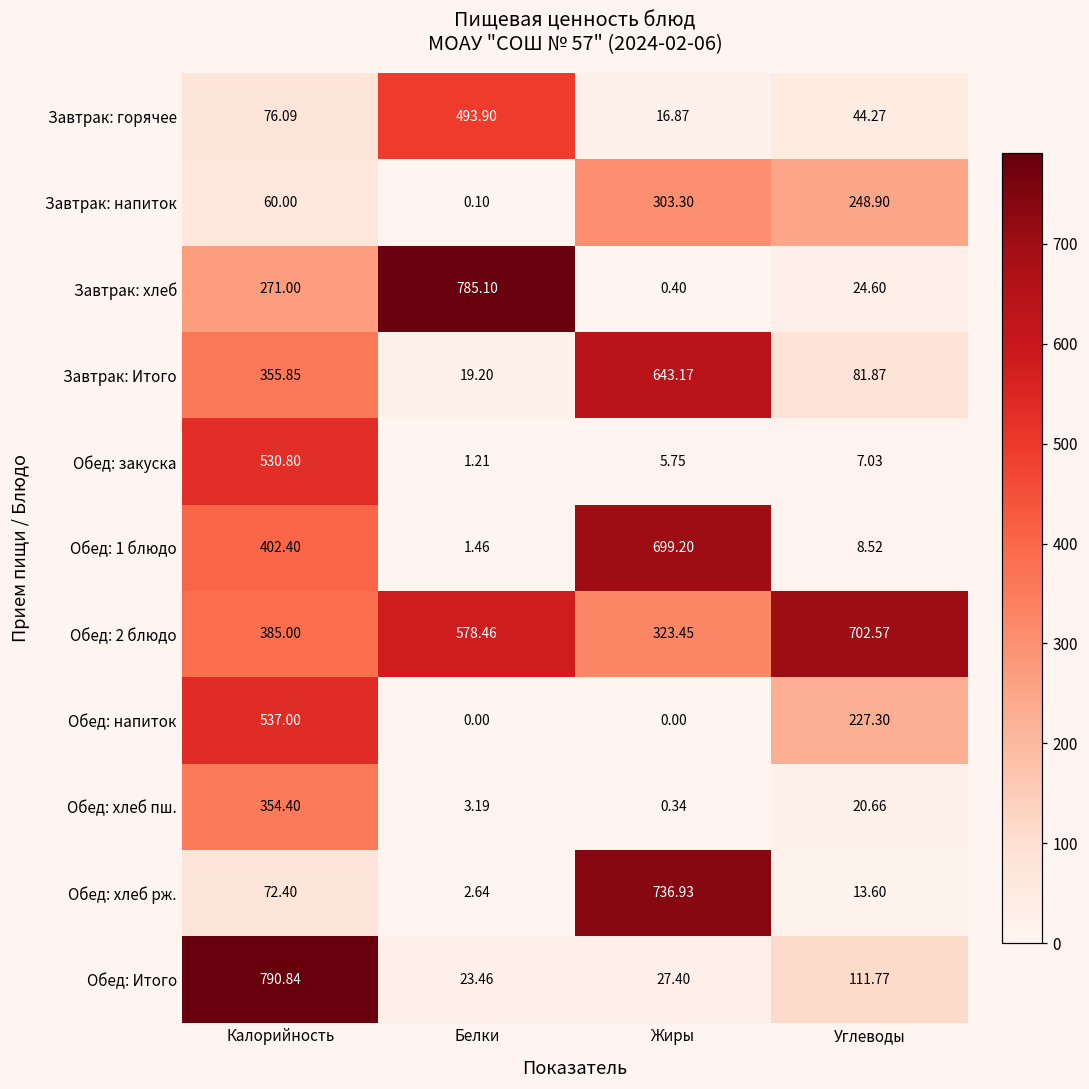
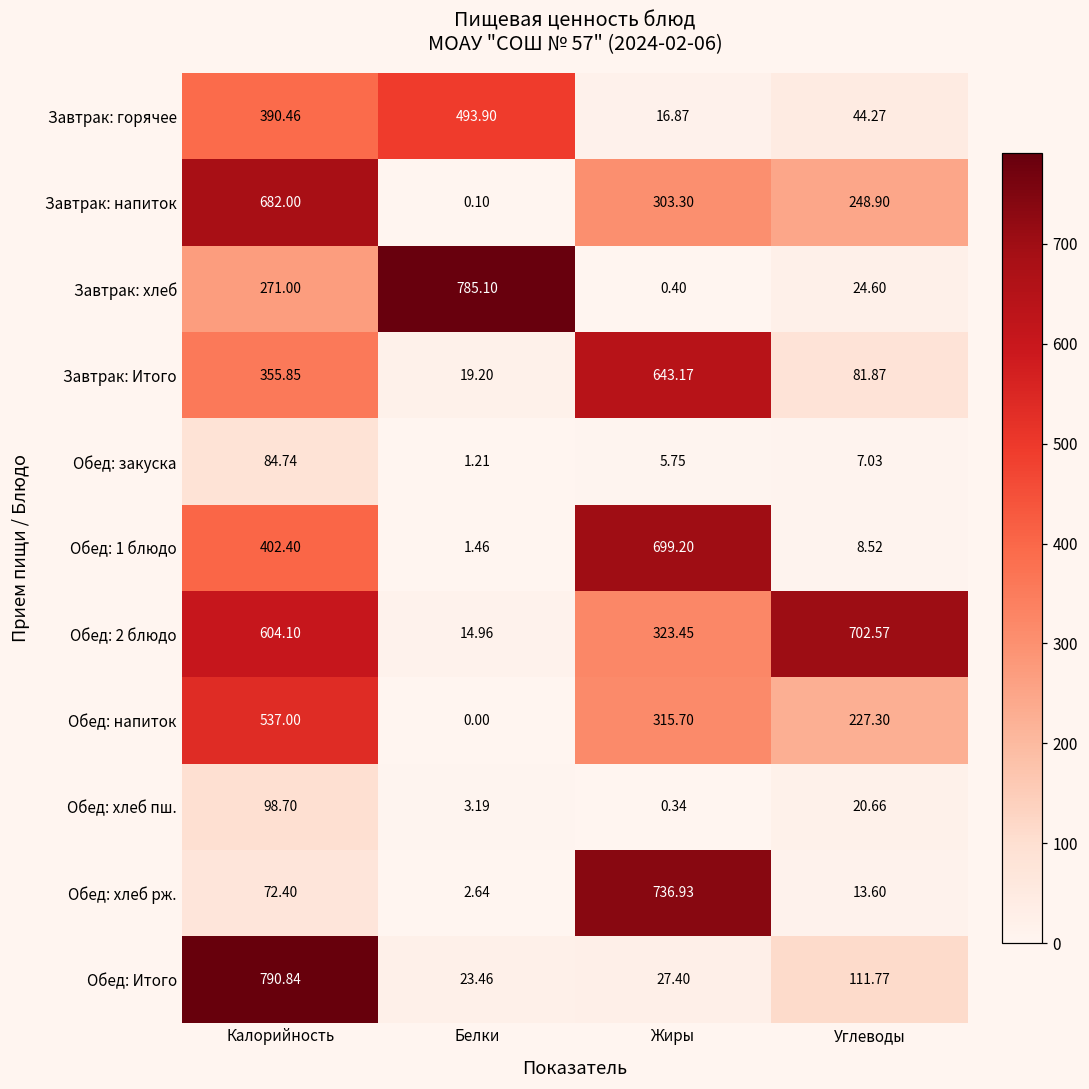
Завтрак: горячее, Калорийность: 76.09 -> 390.46
Завтрак: напиток, Калорийность: 60.00 -> 682.00
Обед: закуска, Калорийность: 530.80 -> 84.74
Обед: 2 блюдо, Калорийность: 385.00 -> 604.10
Обед: 2 блюдо, Белки: 578.46 -> 14.96
Обед: напиток, Жиры: 0.00 -> 315.70
Обед: хлеб пш., Калорийность: 354.40 -> 98.70
